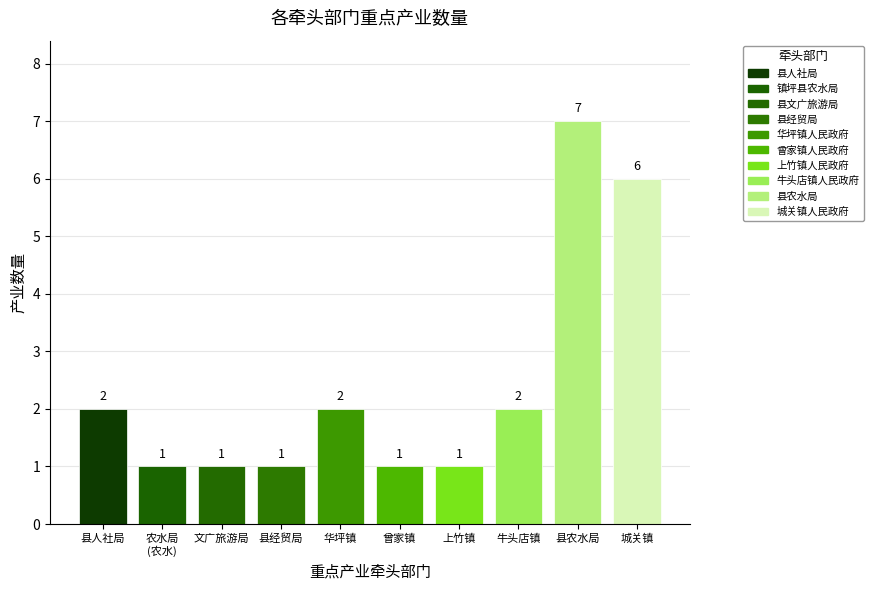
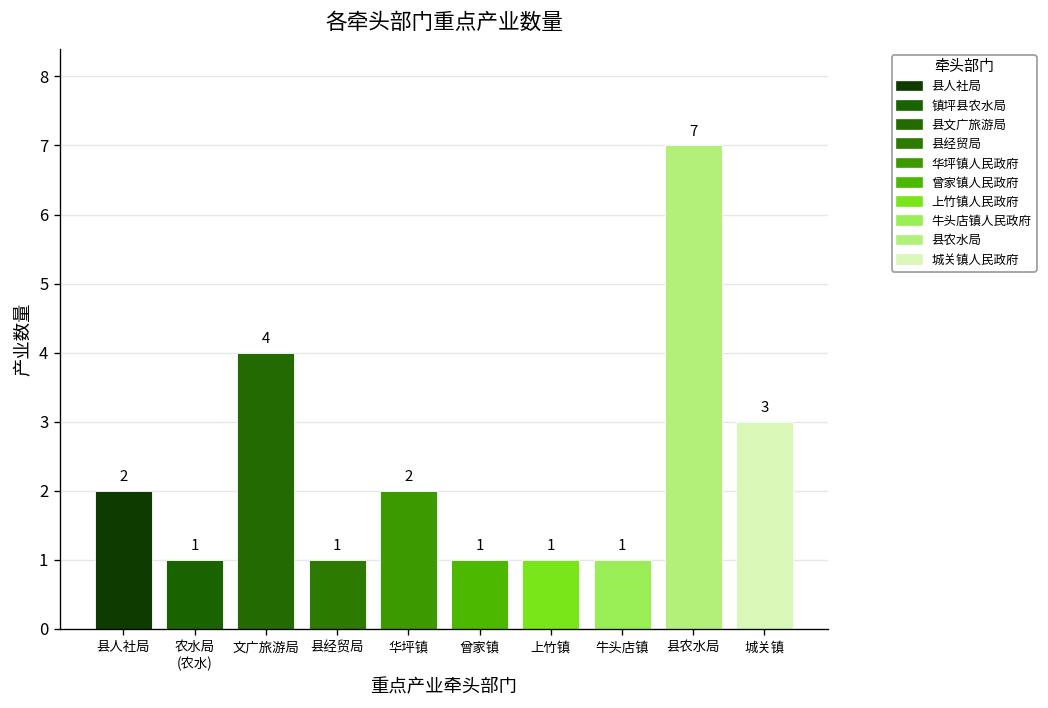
文广旅游局: 1 -> 4
牛头店镇: 2 -> 1
城关镇: 6 -> 3
